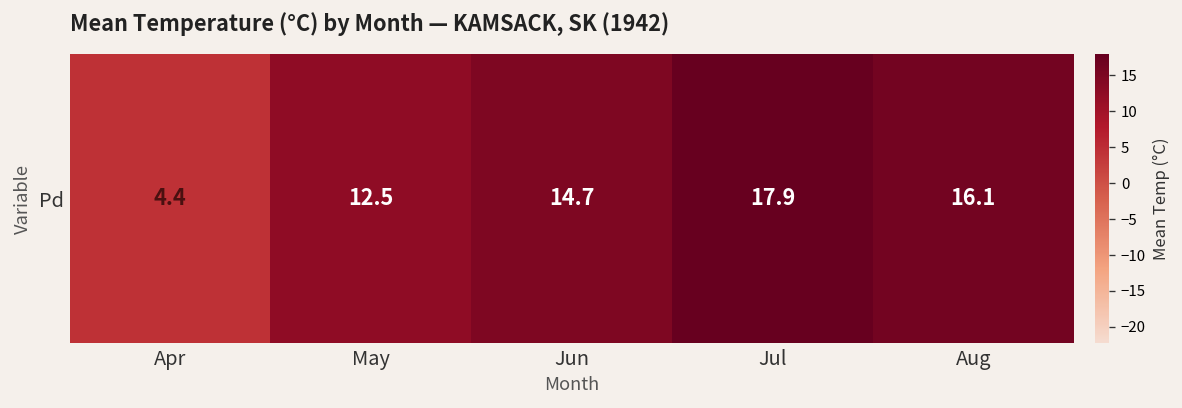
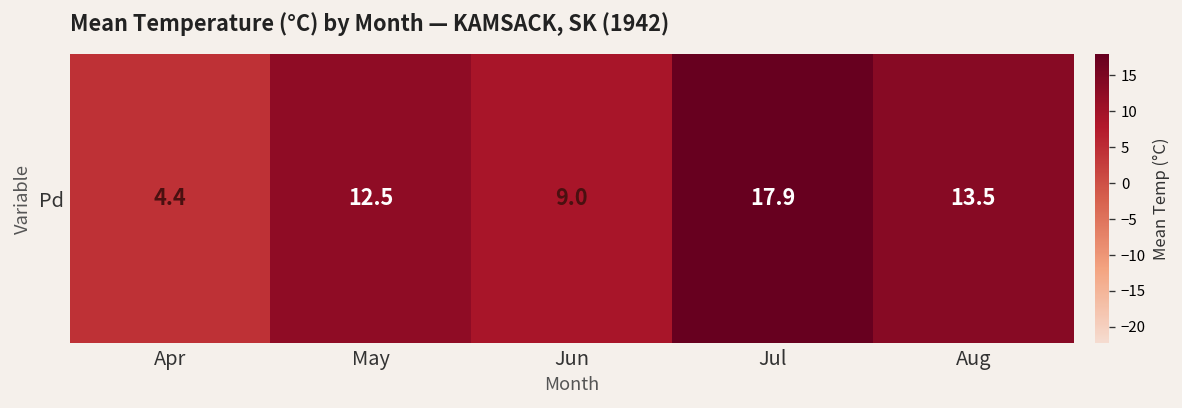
Pd, Jun: 14.7 -> 9.0
Pd, Aug: 16.1 -> 13.5
